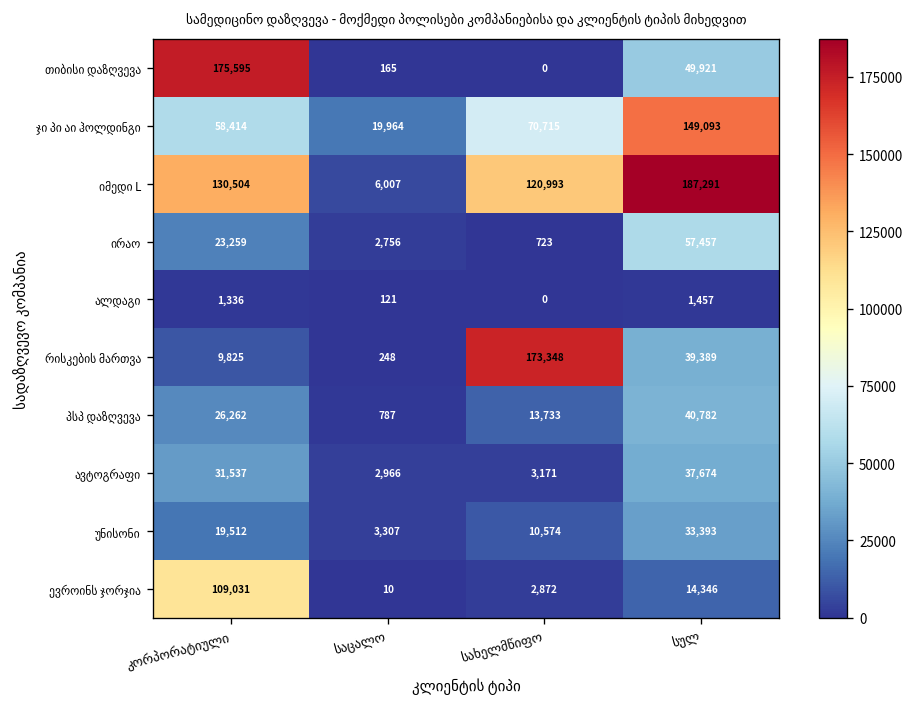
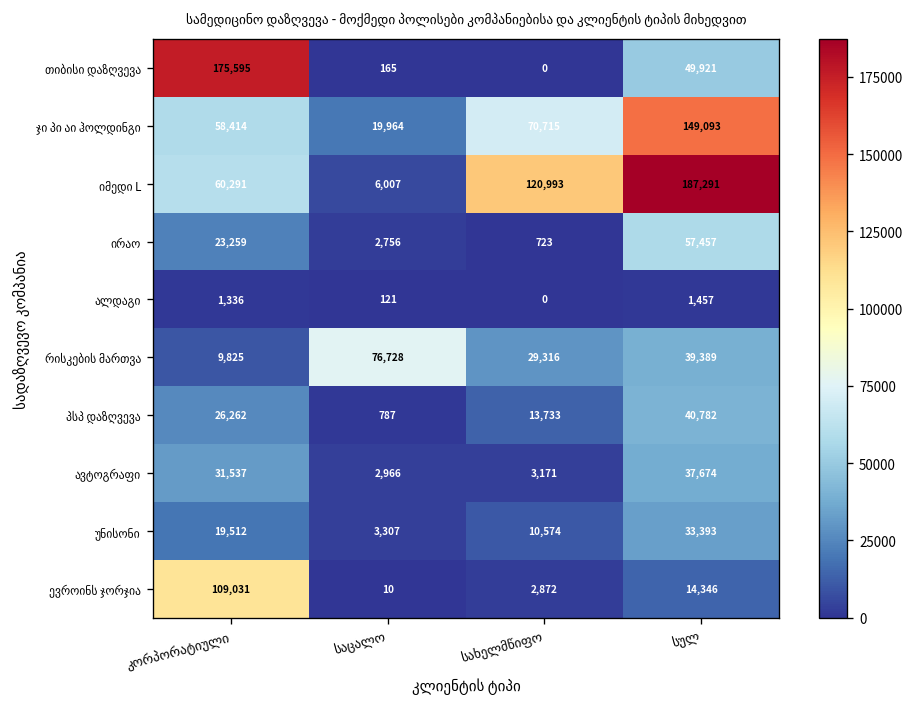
იმედი L, კორპორატიული: 130,504 -> 60,291
რისკების მართვა, საცალო: 248 -> 76,728
რისკების მართვა, სახელმწიფო: 173,348 -> 29,316
